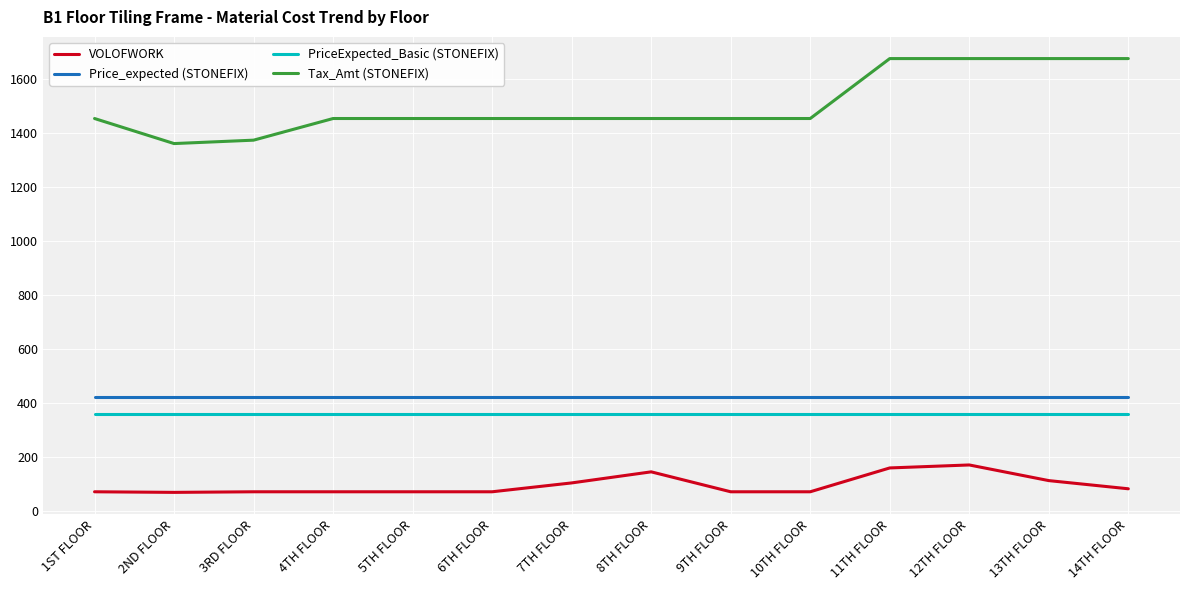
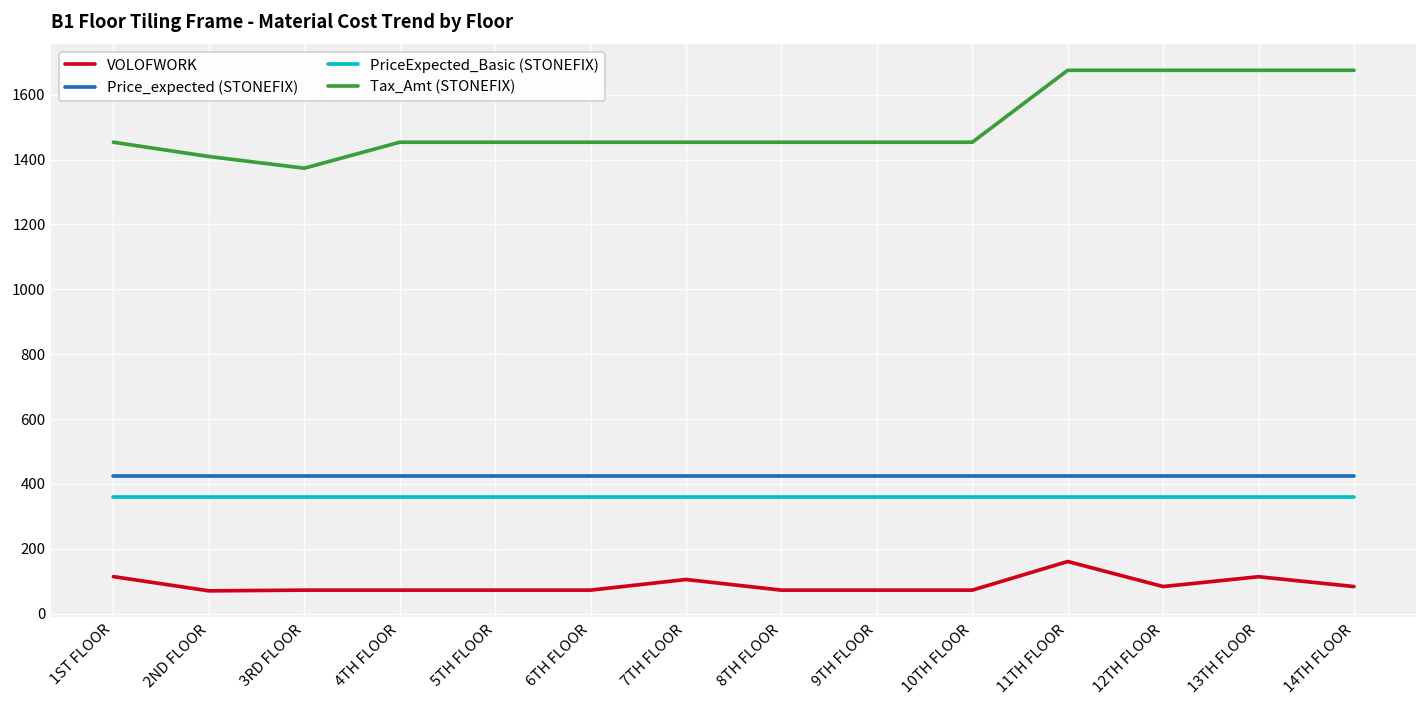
VOLOFWORK, 1ST FLOOR: 70 -> 110
Tax_Amt (STONEFIX), 2ND FLOOR: 1360 -> 1410
VOLOFWORK, 8TH FLOOR: 150 -> 70
VOLOFWORK, 12TH FLOOR: 170 -> 80
